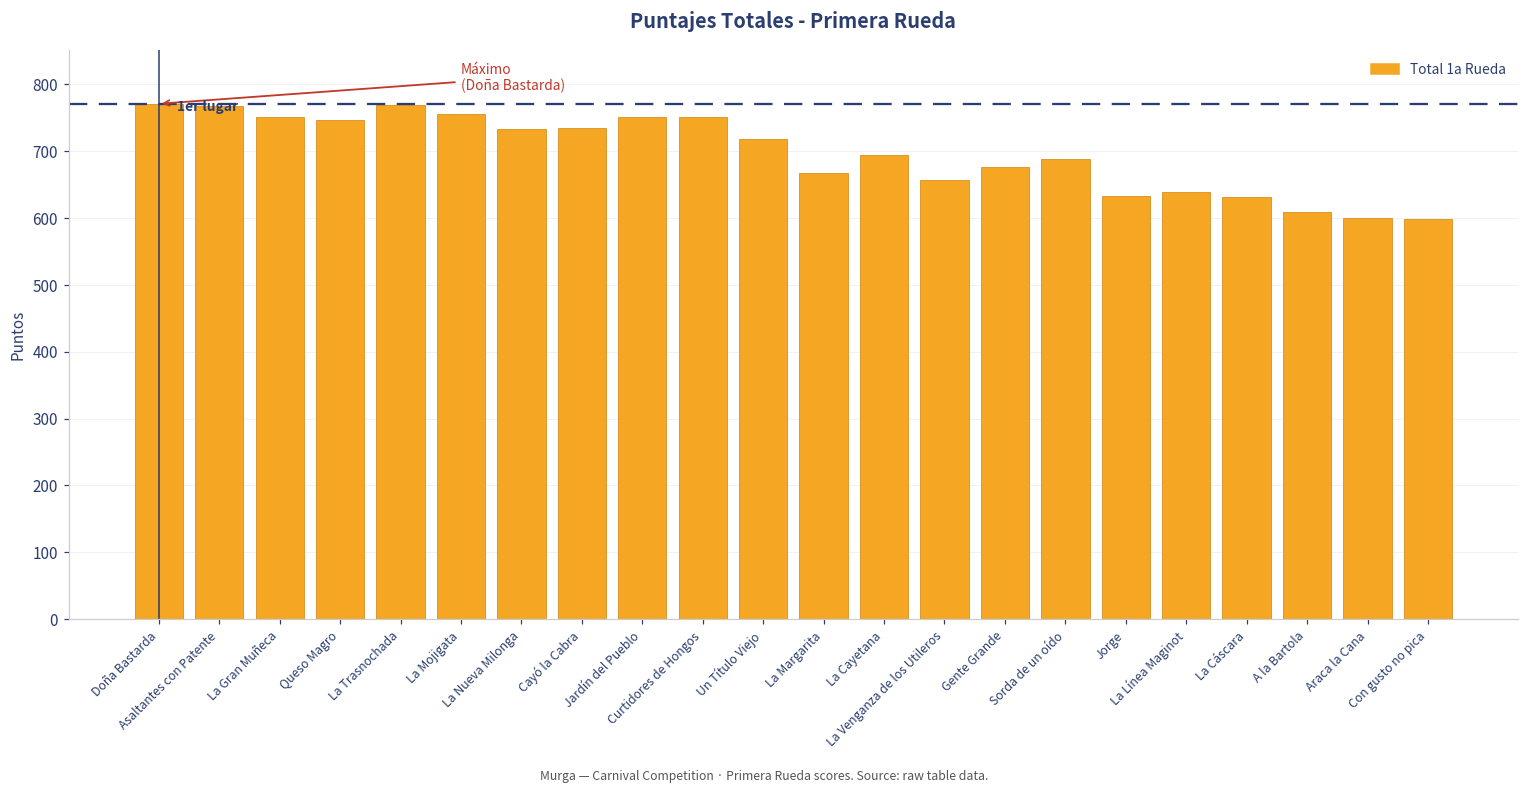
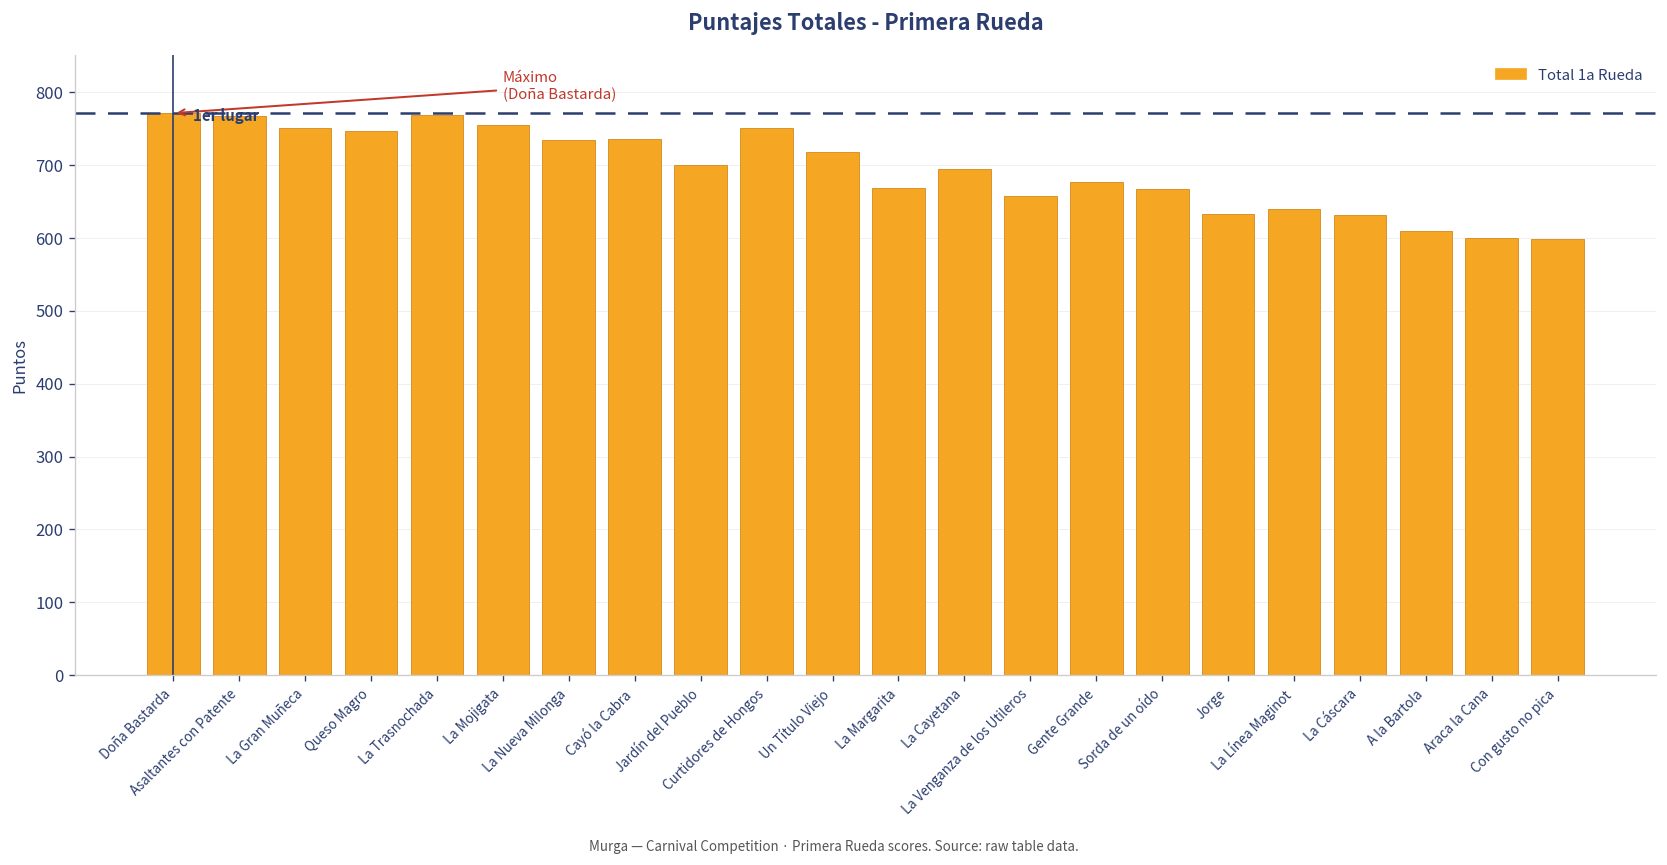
Jardín del Pueblo: 750 -> 700
Sorda de un oído: 690 -> 670
